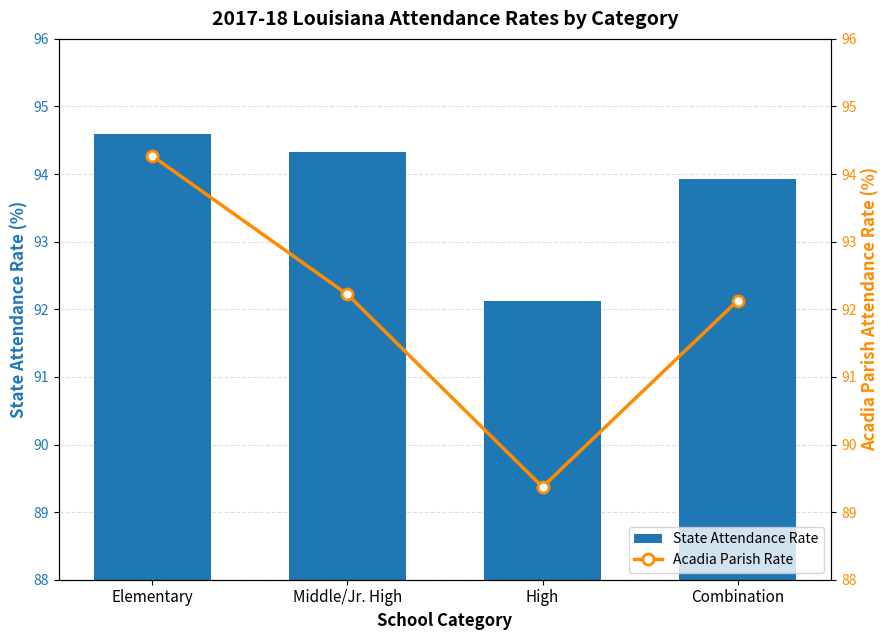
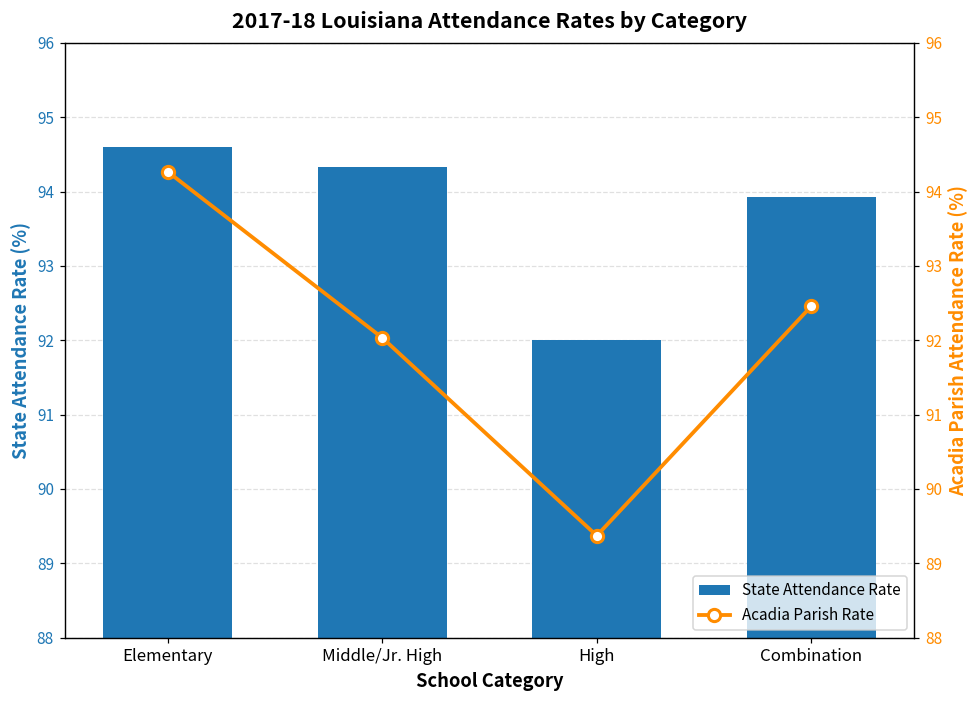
State Attendance Rate, High: 92.1 -> 92.0
Acadia Parish Rate, Middle/Jr. High: 92.2 -> 92.0
Acadia Parish Rate, Combination: 92.1 -> 92.5
